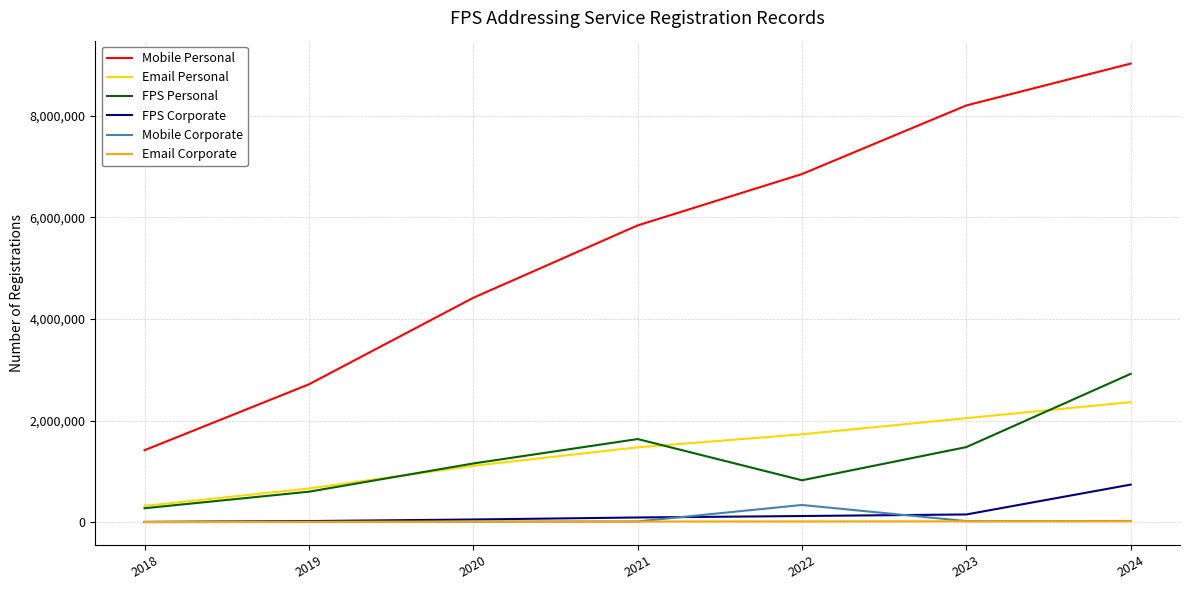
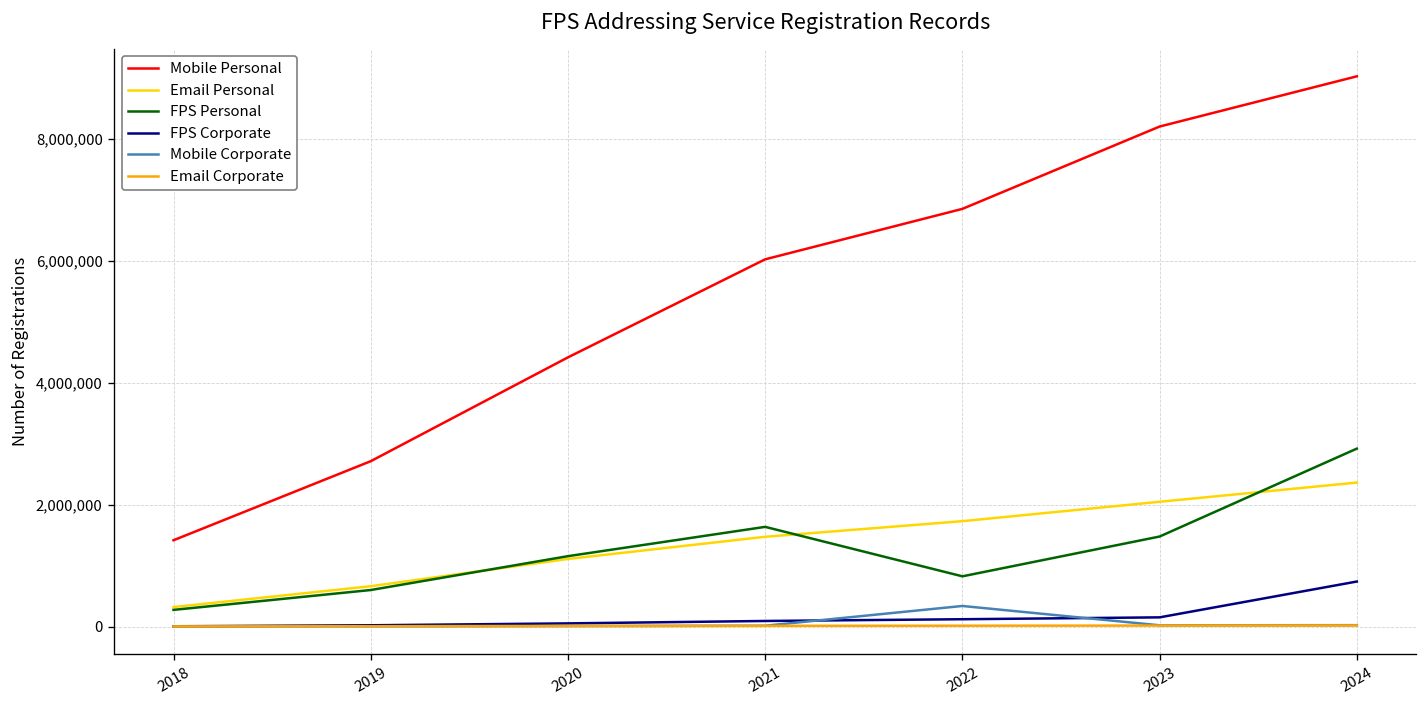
Mobile Personal, 2021: 5,800,000 -> 6,000,000
